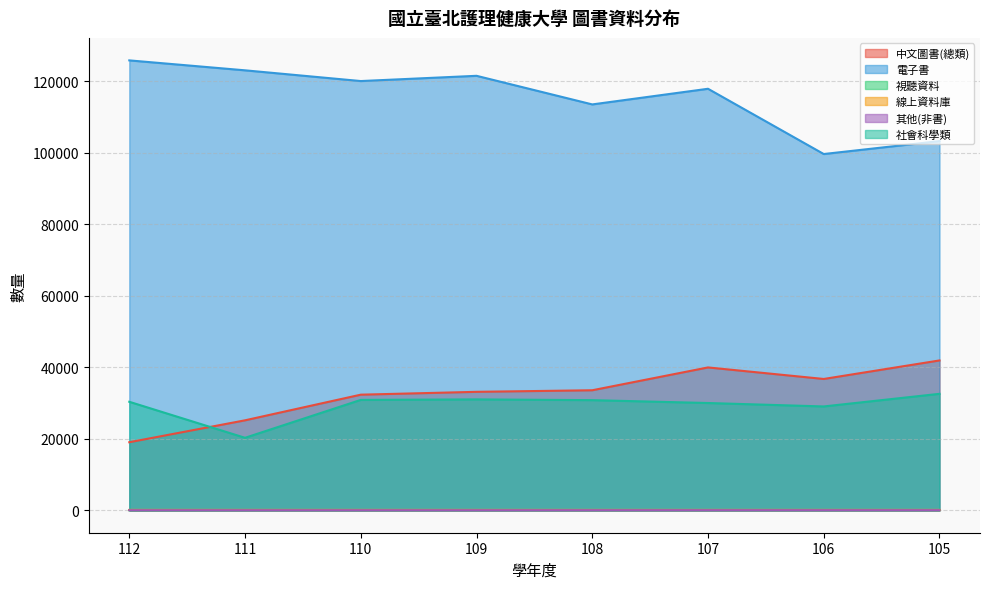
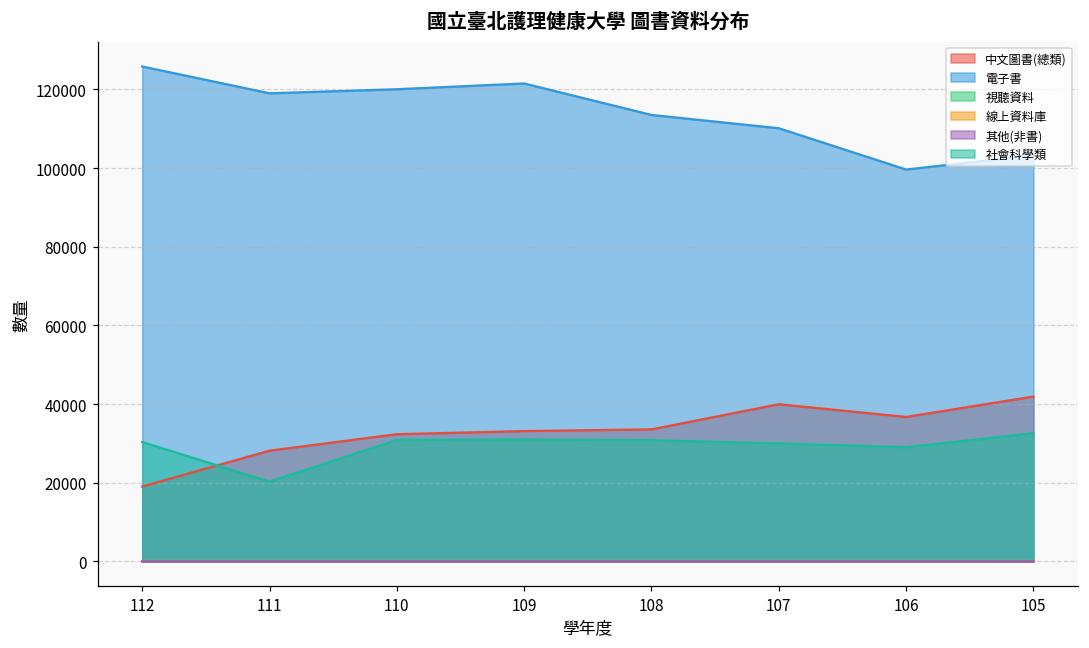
中文圖書(總類), 111: 25000 -> 28000
電子書, 111: 123000 -> 119000
電子書, 107: 118000 -> 110000
